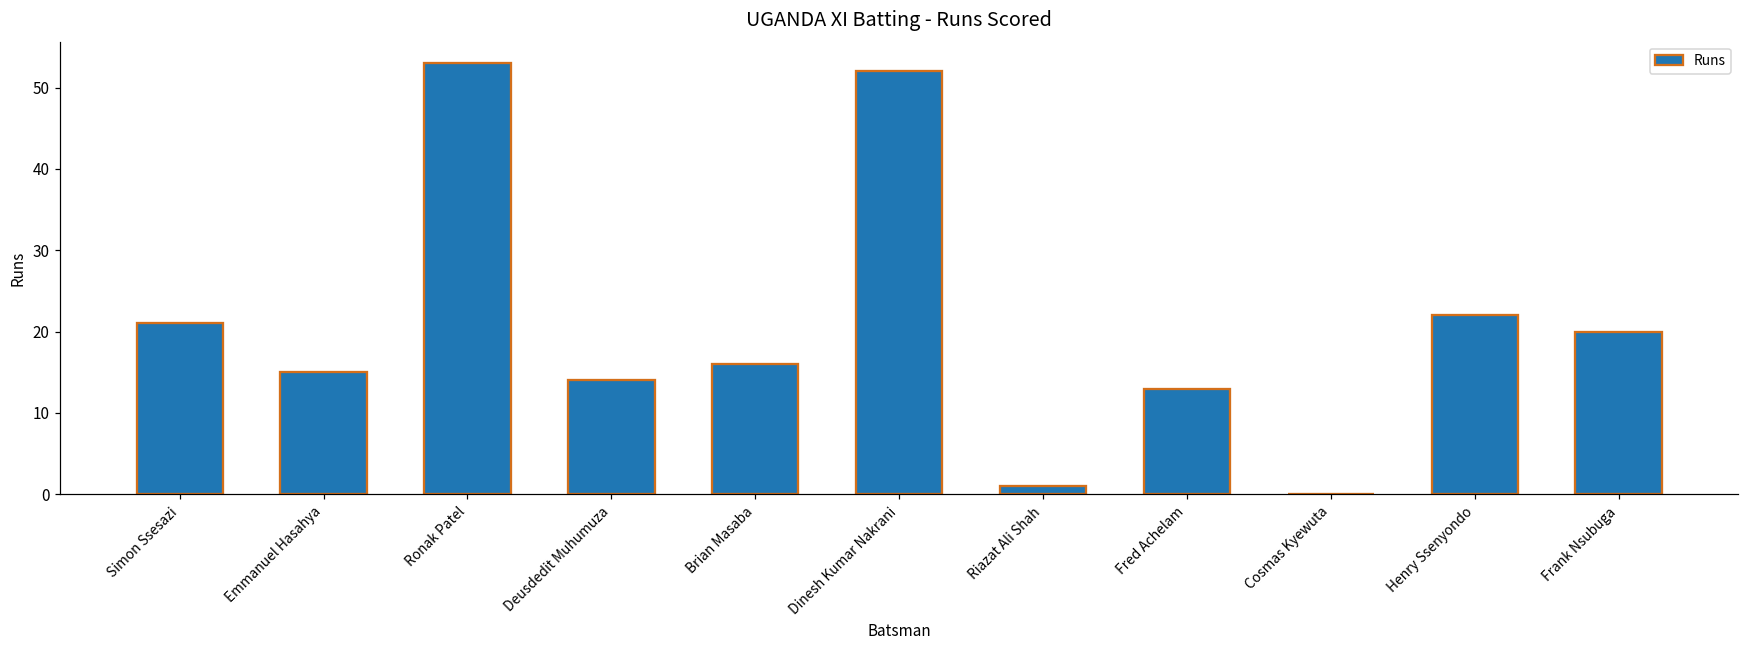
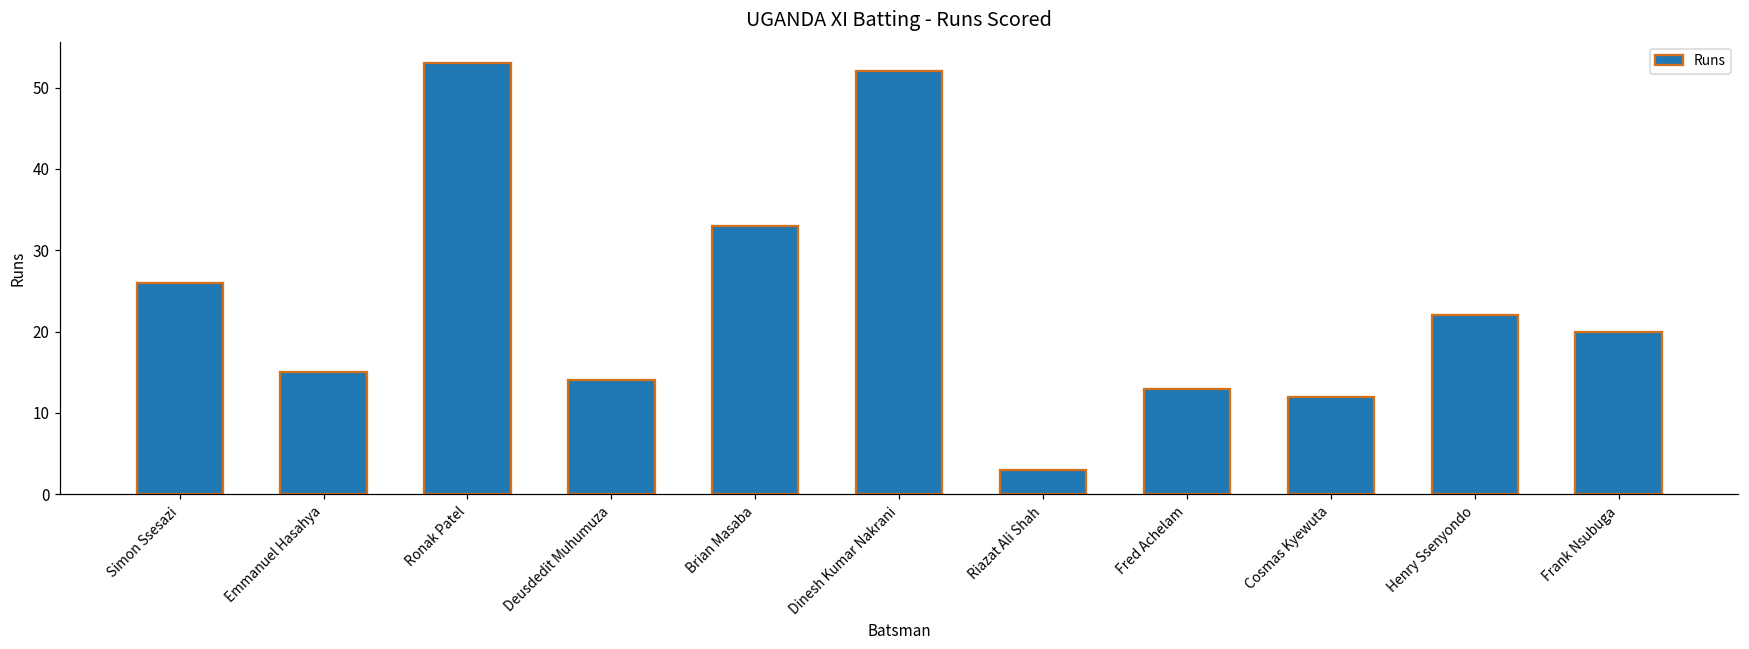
Simon Ssesazi: 21 -> 26
Brian Masaba: 16 -> 33
Riazat Ali Shah: 1 -> 3
Cosmas Kyewuta: 0 -> 12
